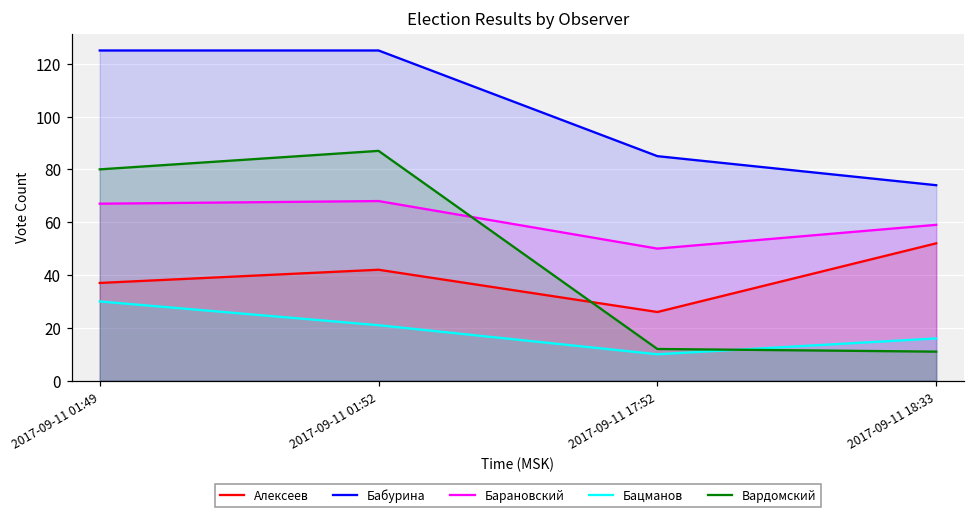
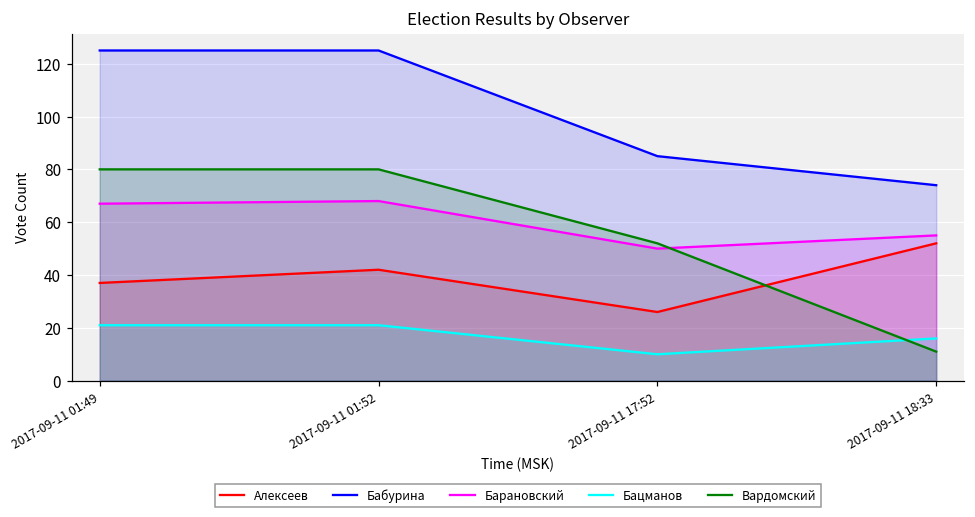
Бацманов, 2017-09-11 01:49: 30 -> 21
Вардомский, 2017-09-11 01:52: 87 -> 80
Вардомский, 2017-09-11 17:52: 12 -> 52
Барановский, 2017-09-11 18:33: 59 -> 55
